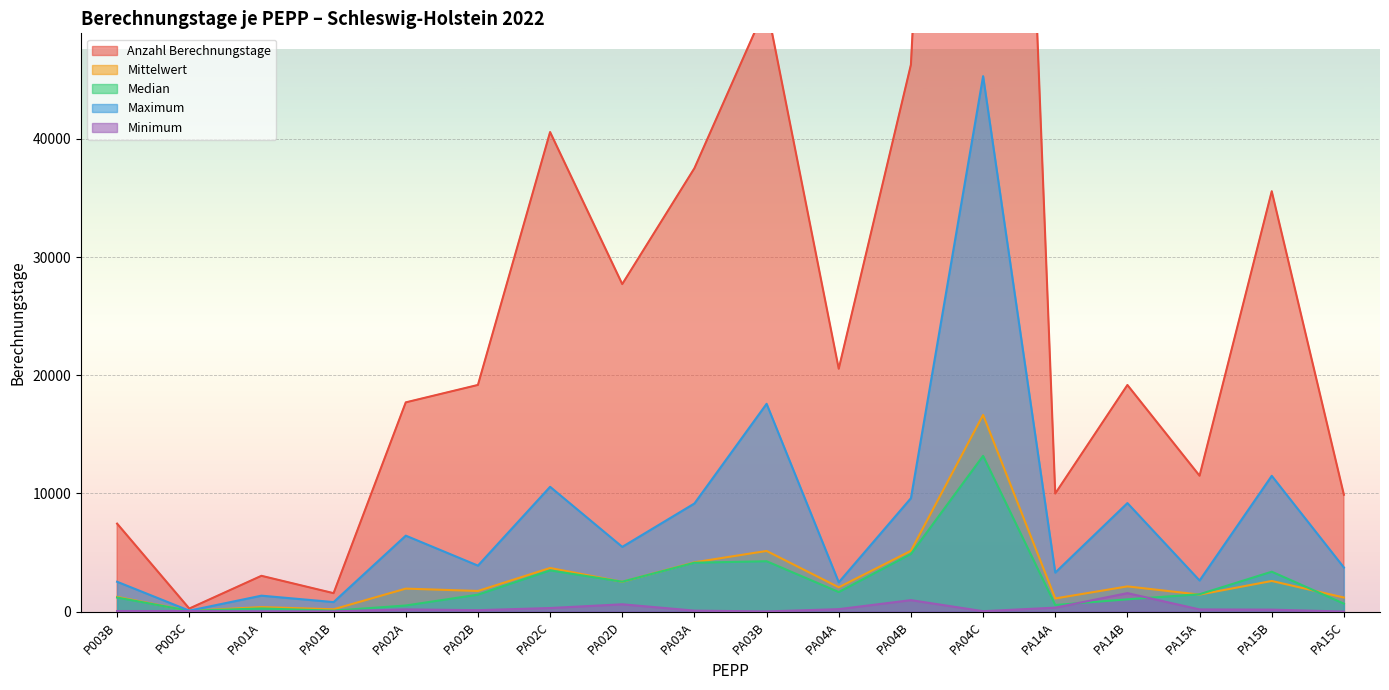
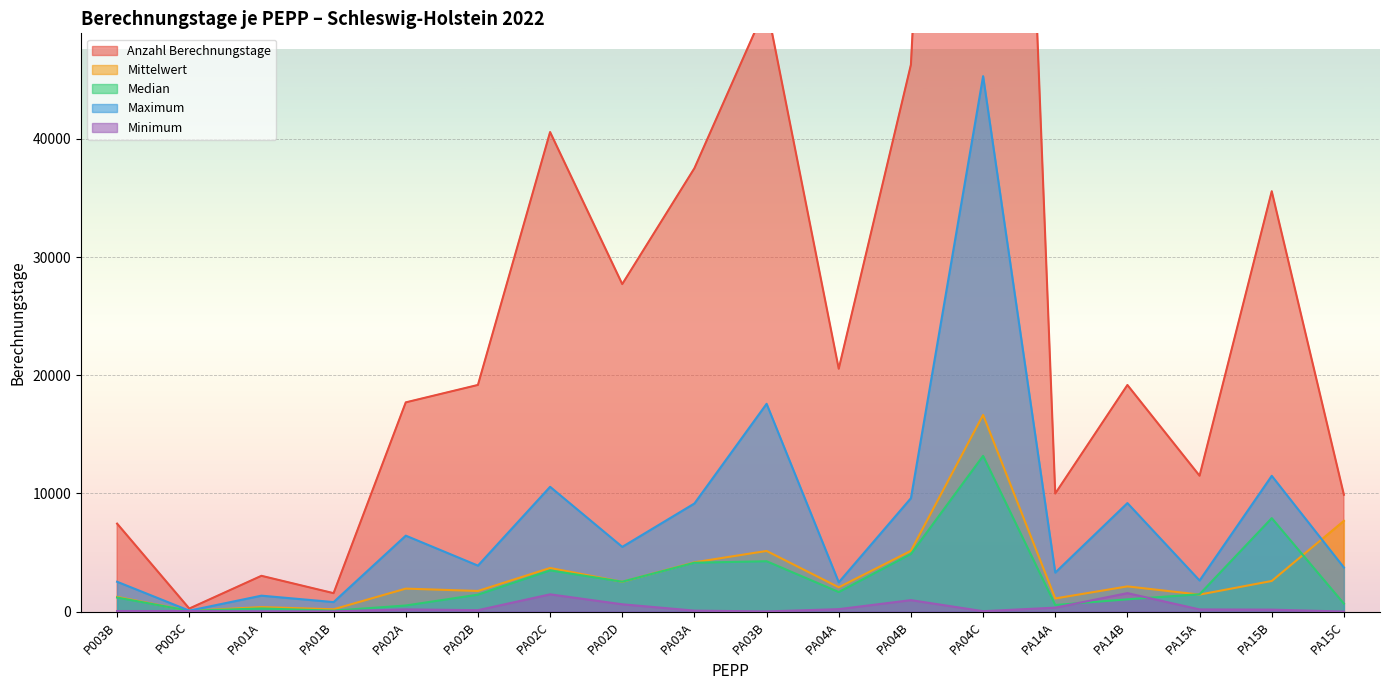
Minimum, PA02C: 300 -> 1500
Median, PA15B: 3400 -> 7900
Mittelwert, PA15C: 1200 -> 7700
